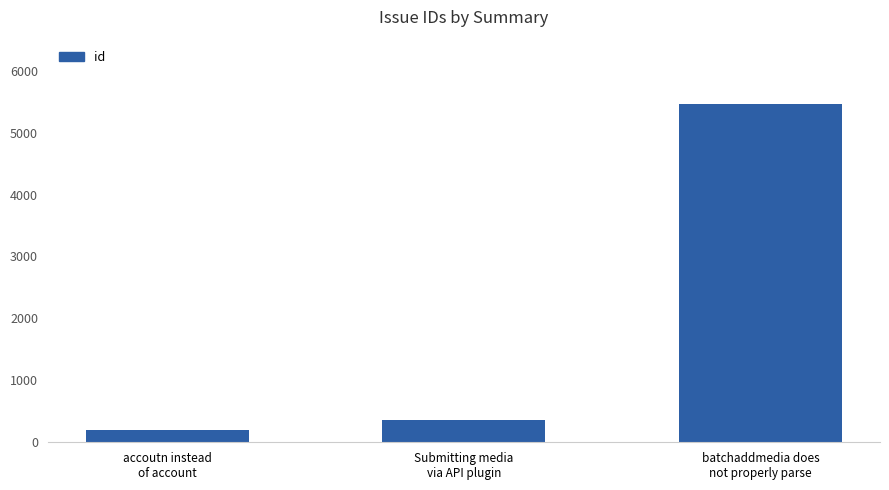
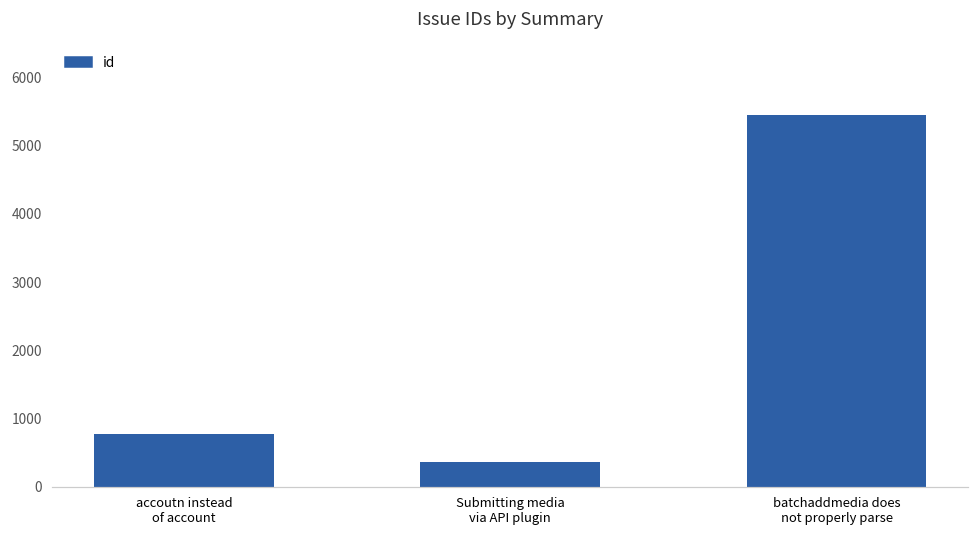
accoutn instead of account: 200 -> 800
